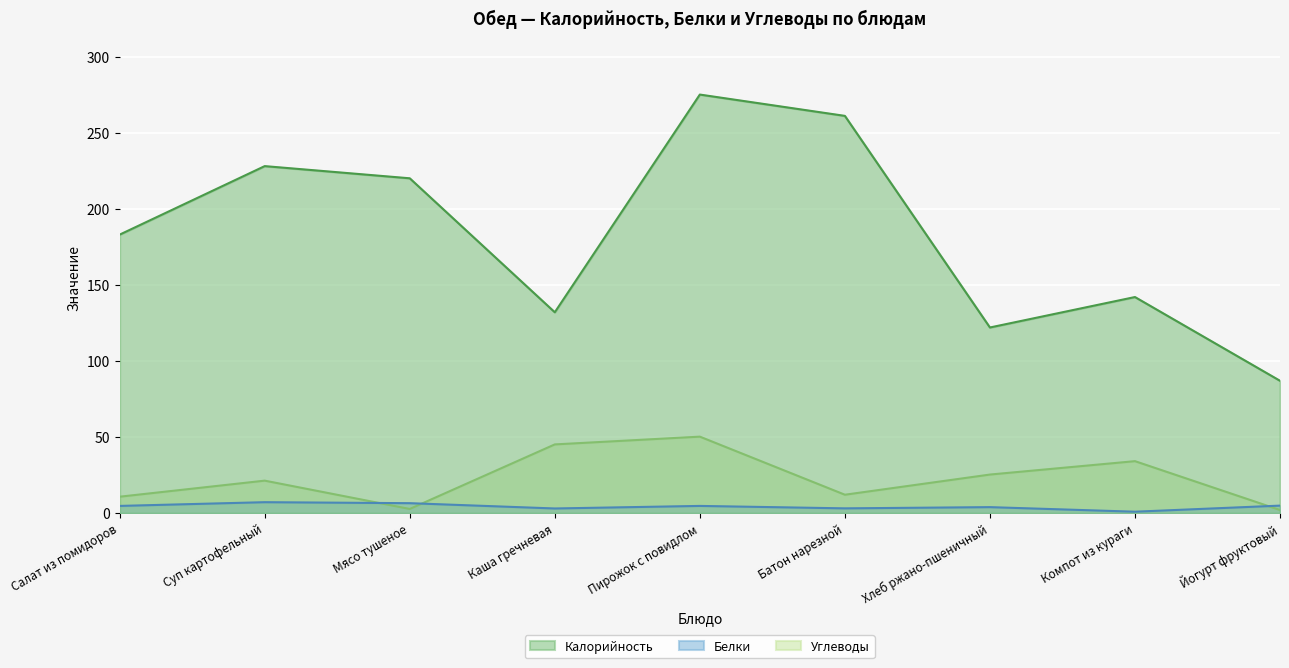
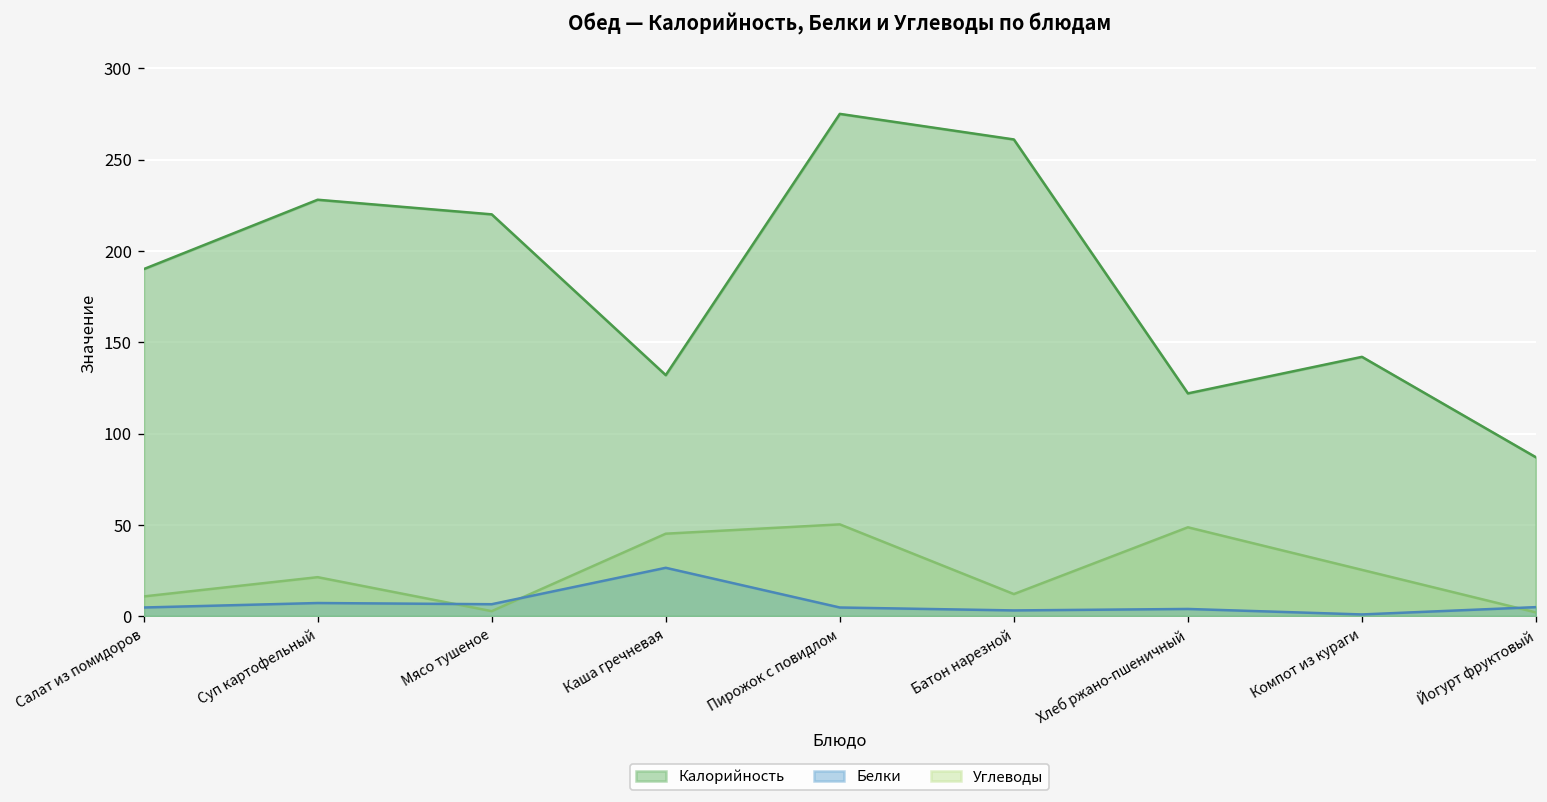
Калорийность, Салат из помидоров: 183 -> 190
Белки, Каша гречневая: 3 -> 27
Углеводы, Хлеб ржано-пшеничный: 25 -> 49
Углеводы, Компот из кураги: 34 -> 25
